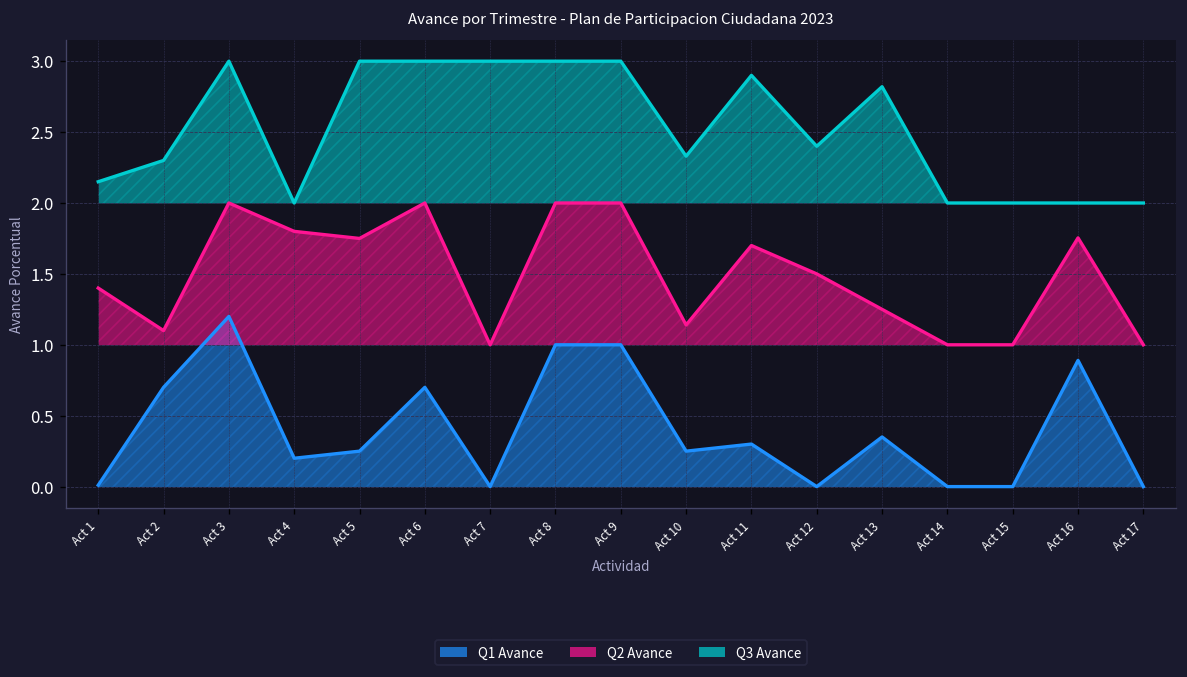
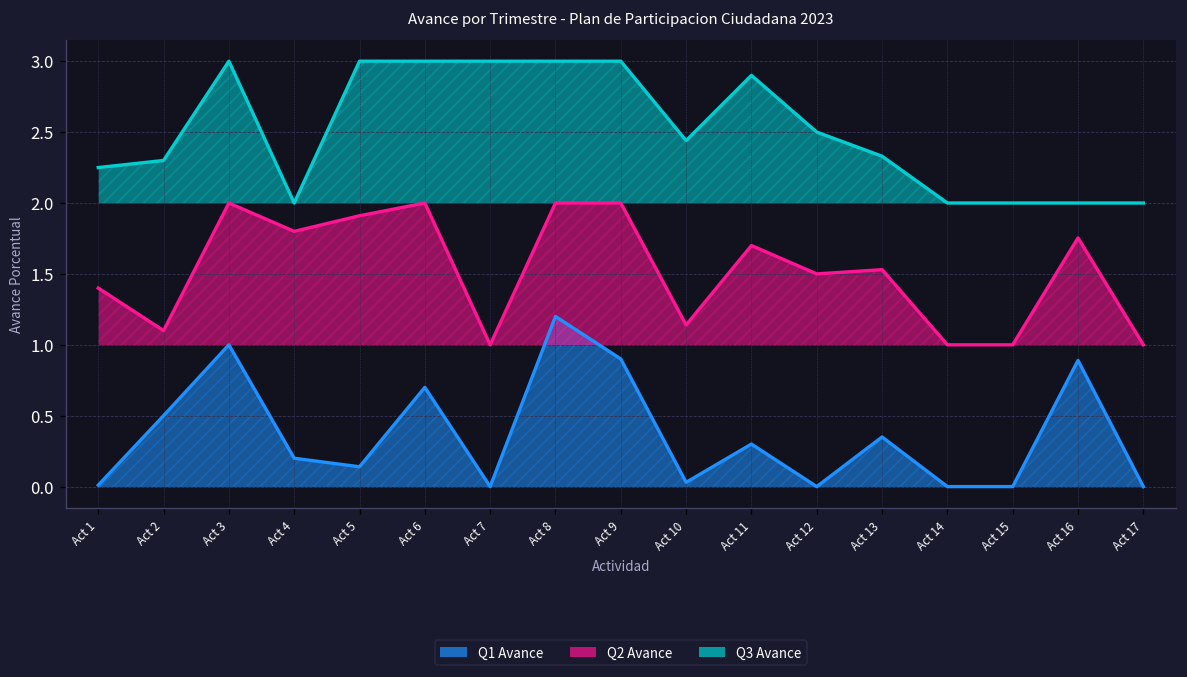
Q3 Avance, Act 1: 2.15 -> 2.25
Q1 Avance, Act 2: 0.7 -> 0.5
Q1 Avance, Act 3: 1.2 -> 1.0
Q1 Avance, Act 5: 0.25 -> 0.14
Q2 Avance, Act 5: 1.75 -> 1.91
Q1 Avance, Act 8: 1.0 -> 1.2
Q1 Avance, Act 9: 1.0 -> 0.9
Q1 Avance, Act 10: 0.25 -> 0.03
Q3 Avance, Act 10: 2.33 -> 2.44
Q3 Avance, Act 12: 2.40 -> 2.50
Q2 Avance, Act 13: 1.25 -> 1.53
Q3 Avance, Act 13: 2.82 -> 2.33
